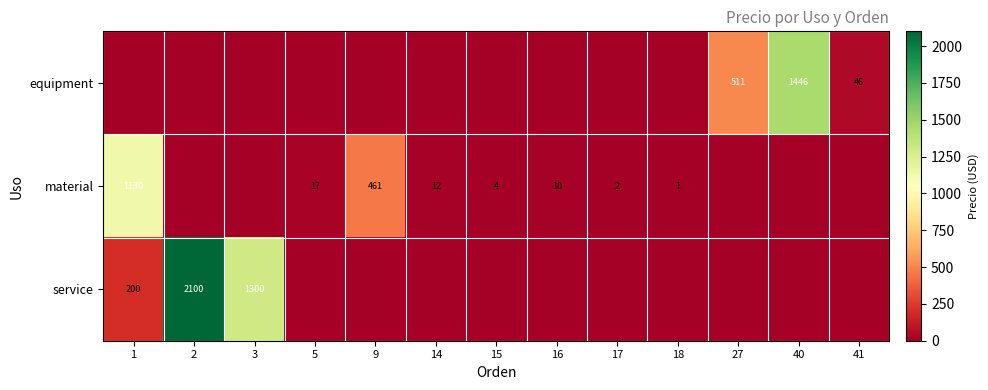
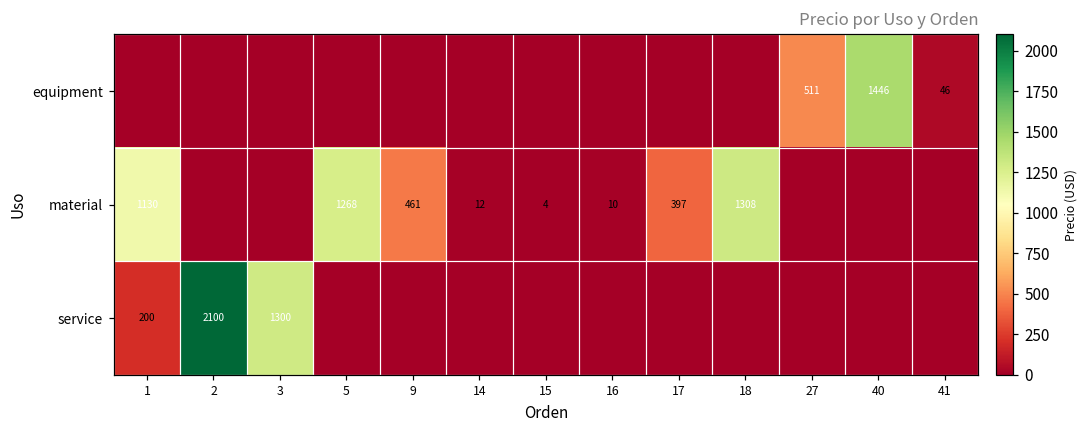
material, 5: 17 -> 1268
material, 17: 2 -> 397
material, 18: 1 -> 1308
